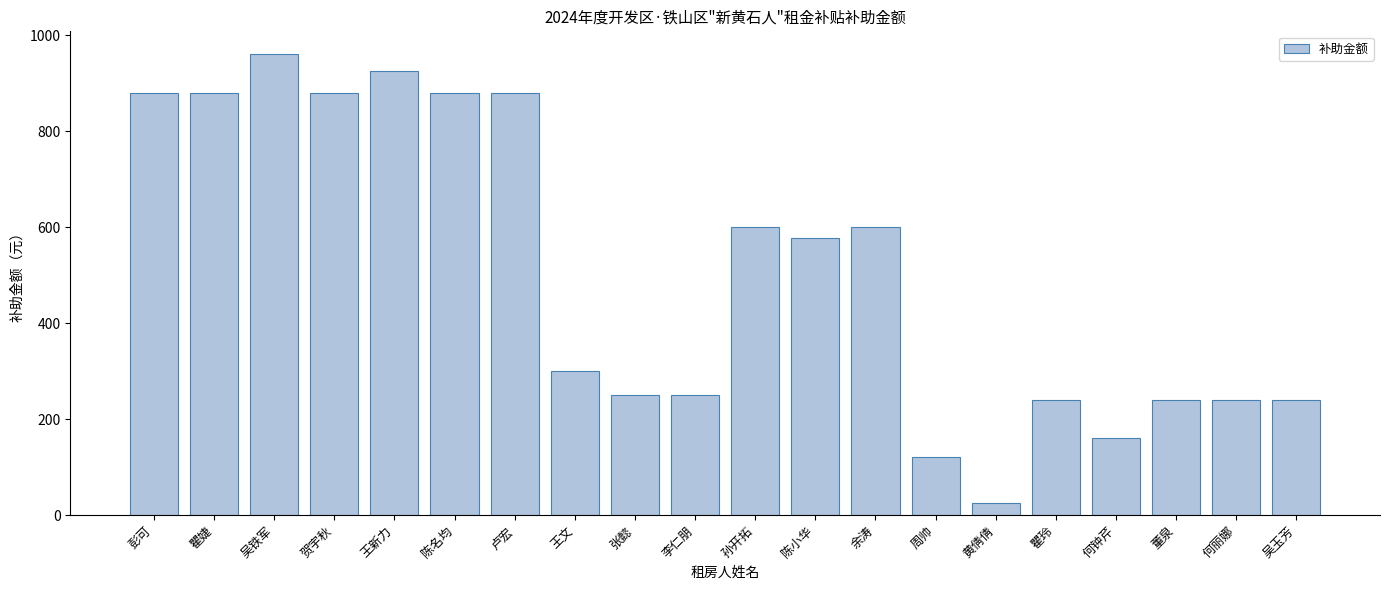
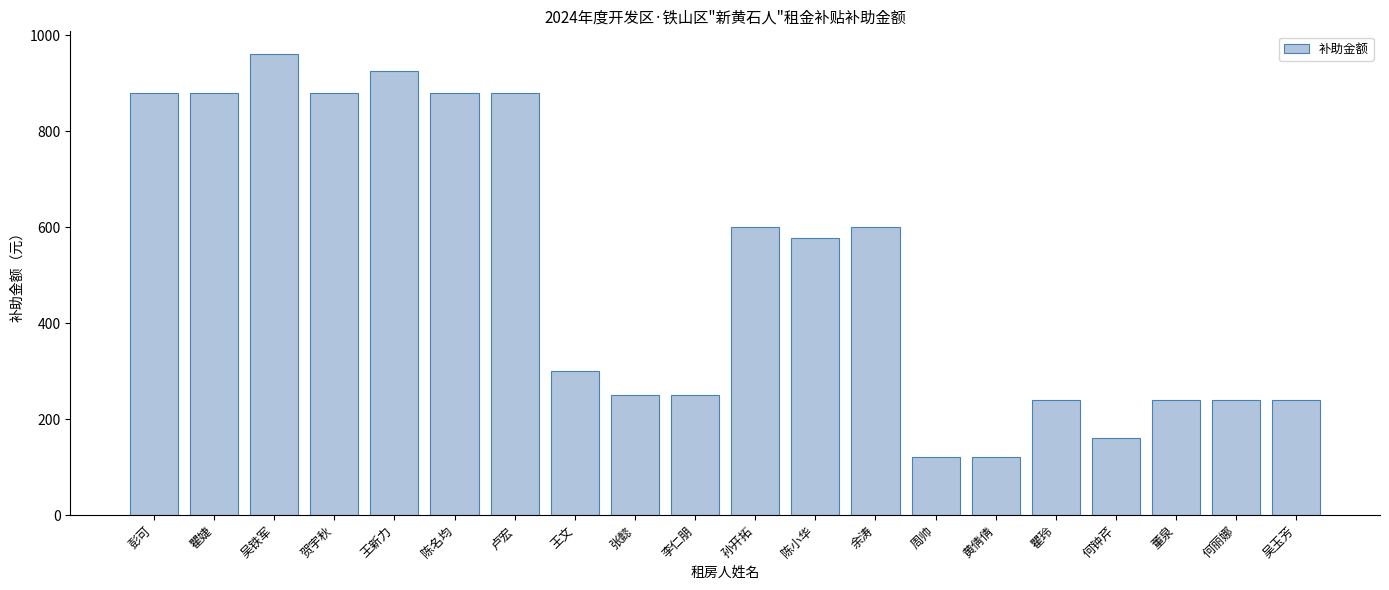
黄倩倩: 30 -> 120
